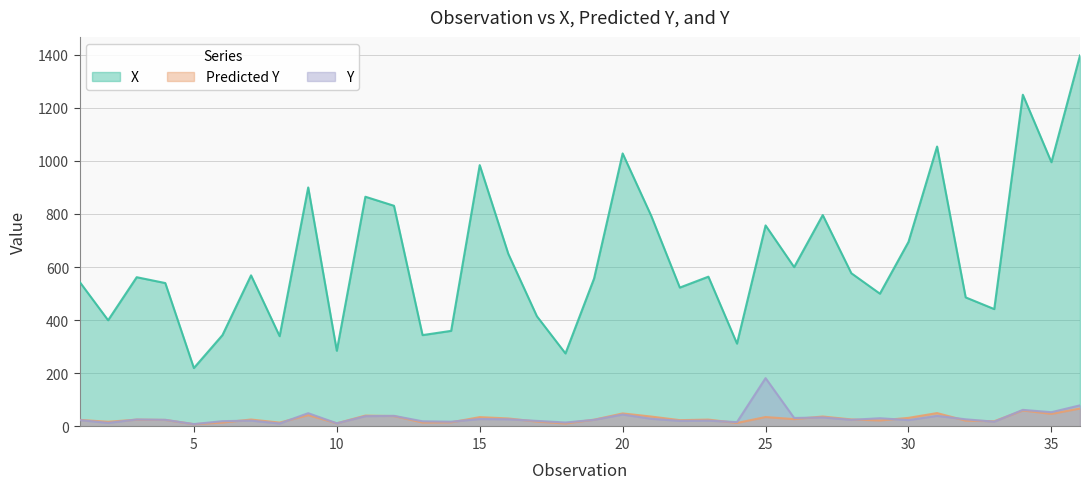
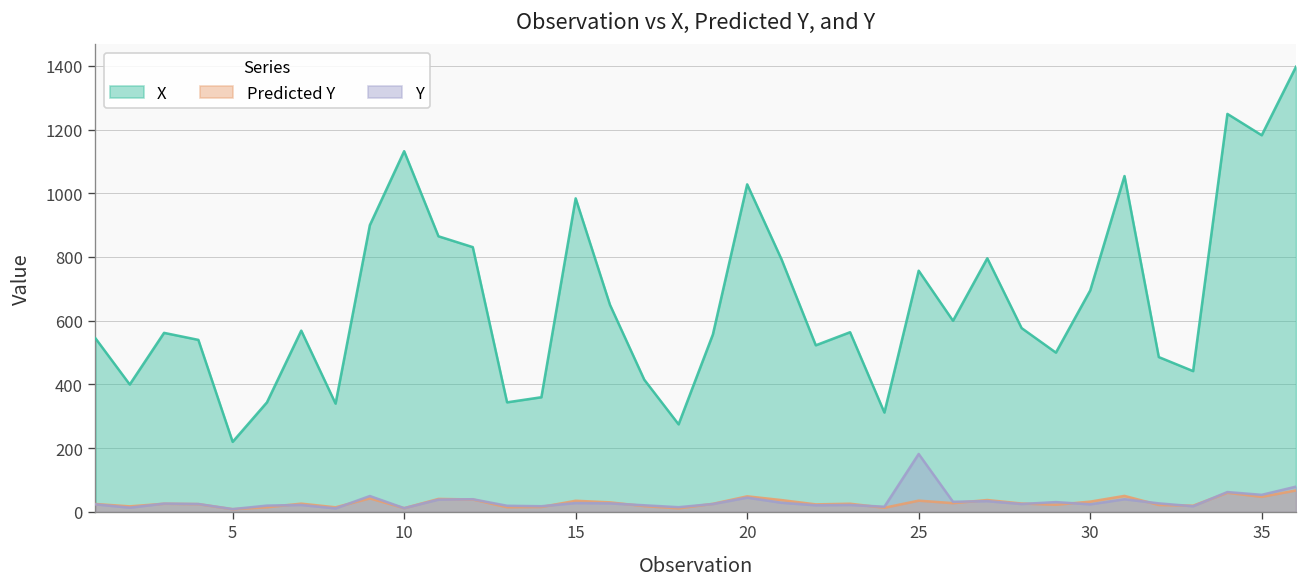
X, 10: 290 -> 1130
X, 35: 1000 -> 1180
